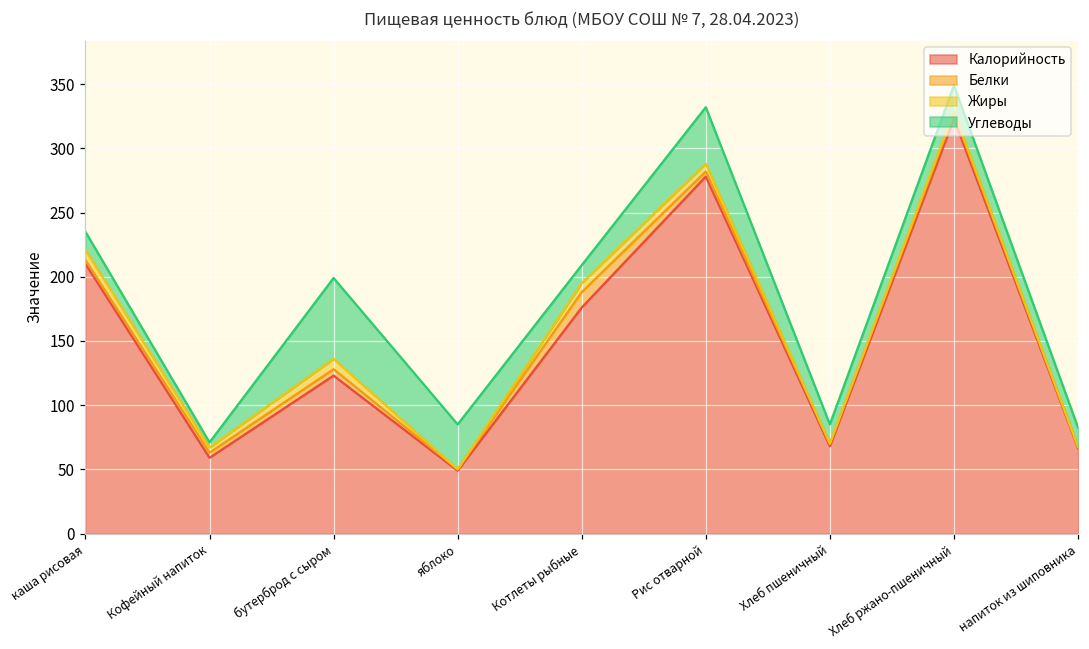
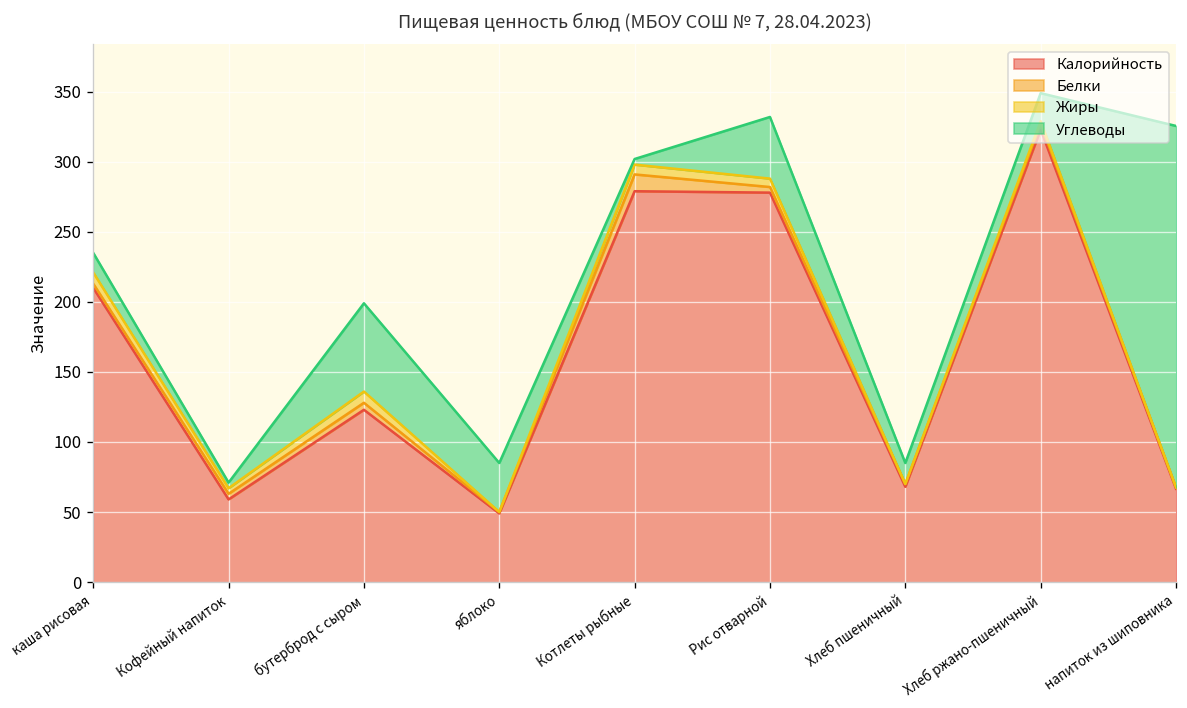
Калорийность, Котлеты рыбные: 176 -> 279
Углеводы, Котлеты рыбные: 14 -> 4
Углеводы, напиток из шиповника: 15 -> 258
